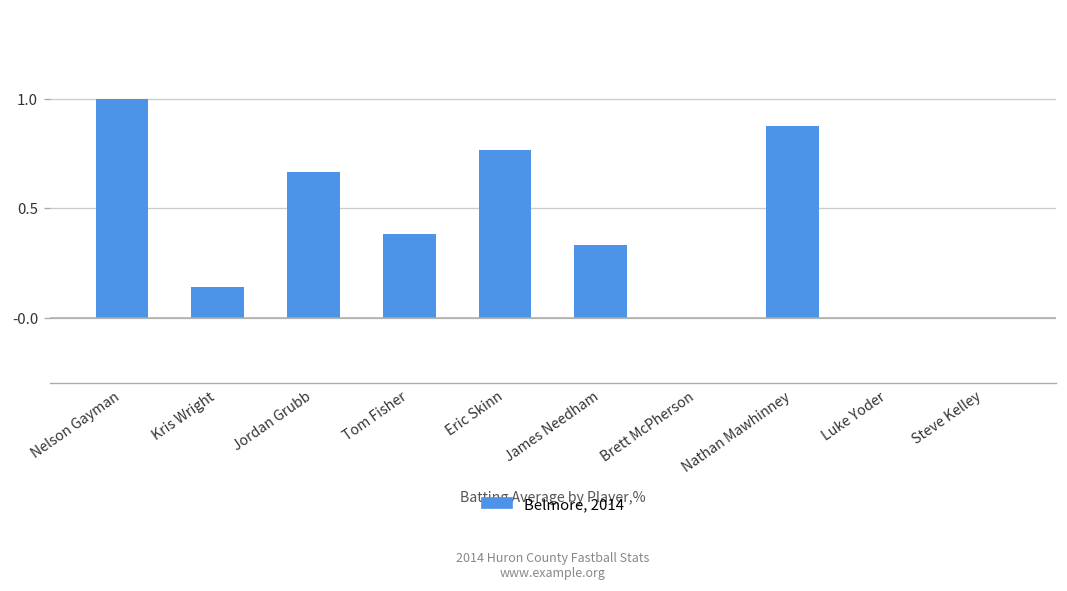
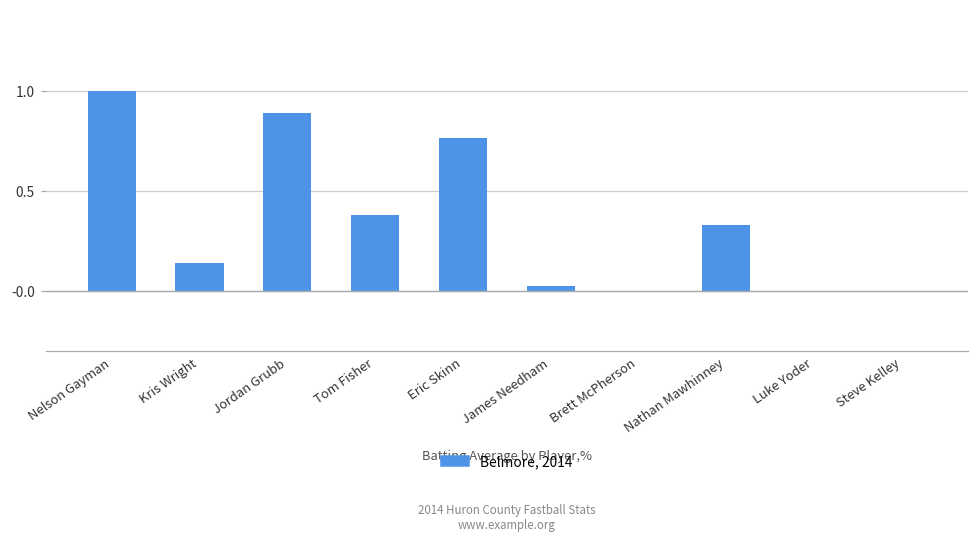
Jordan Grubb: 0.67 -> 0.89
James Needham: 0.33 -> 0.03
Nathan Mawhinney: 0.88 -> 0.33
